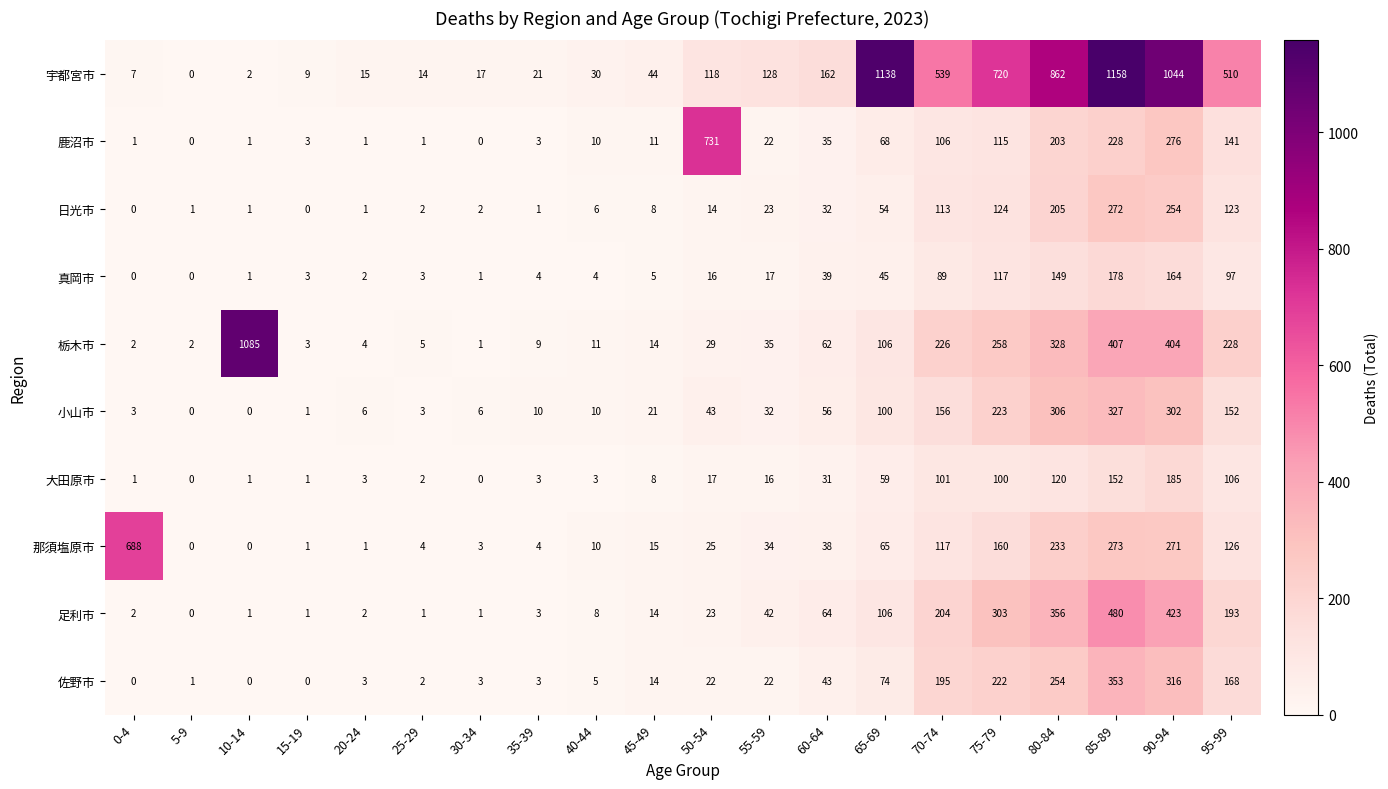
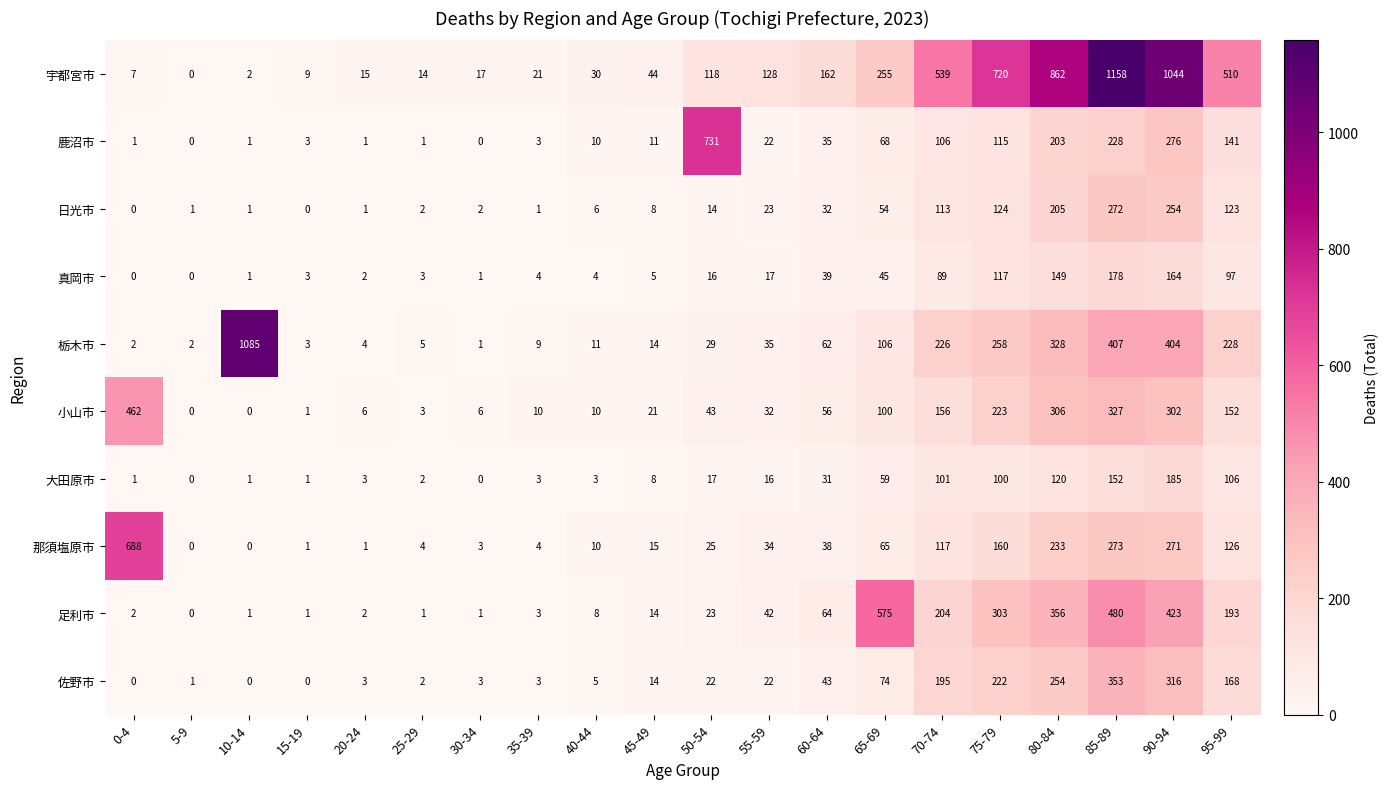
宇都宮市, 65-69: 1138 -> 255
小山市, 0-4: 3 -> 462
足利市, 65-69: 106 -> 575
